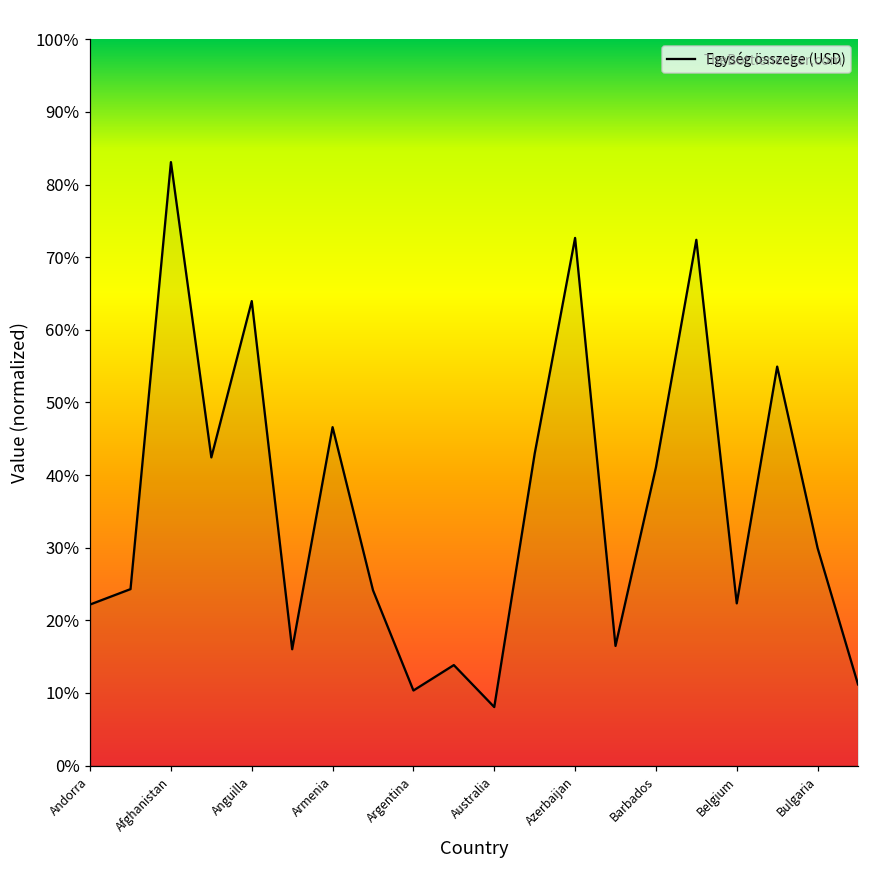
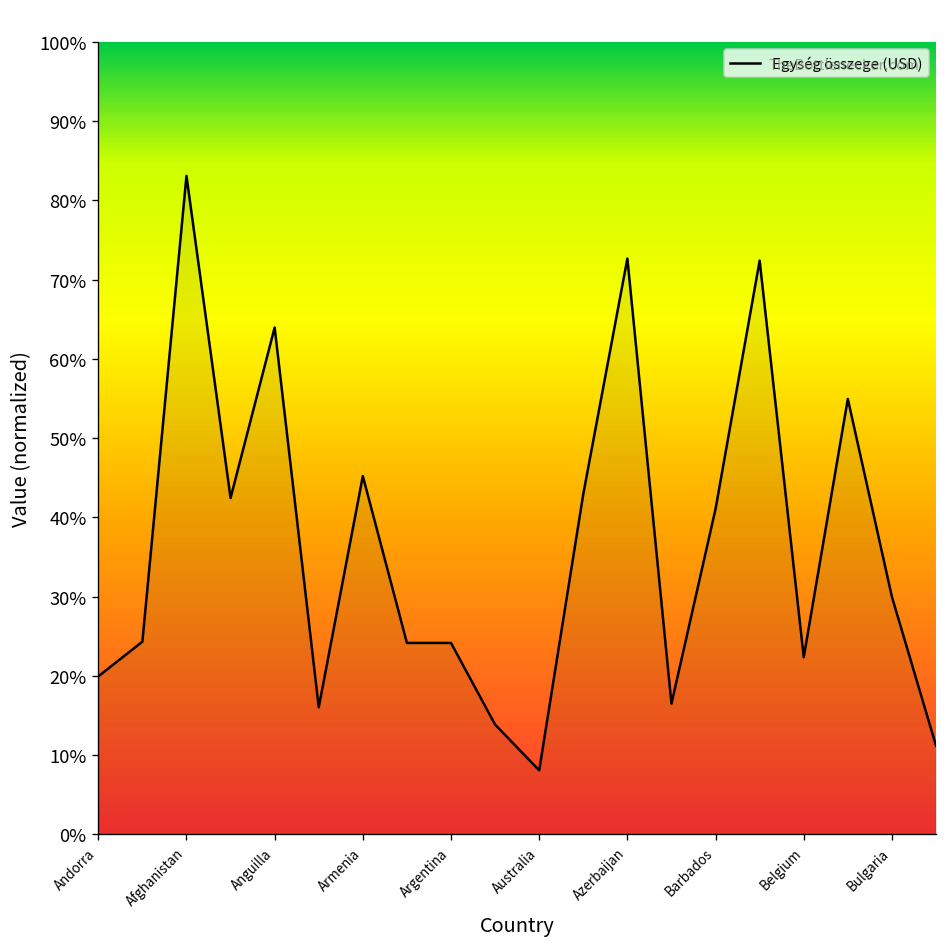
Andorra: 22% -> 20%
Armenia: 47% -> 45%
Argentina: 10% -> 24%
